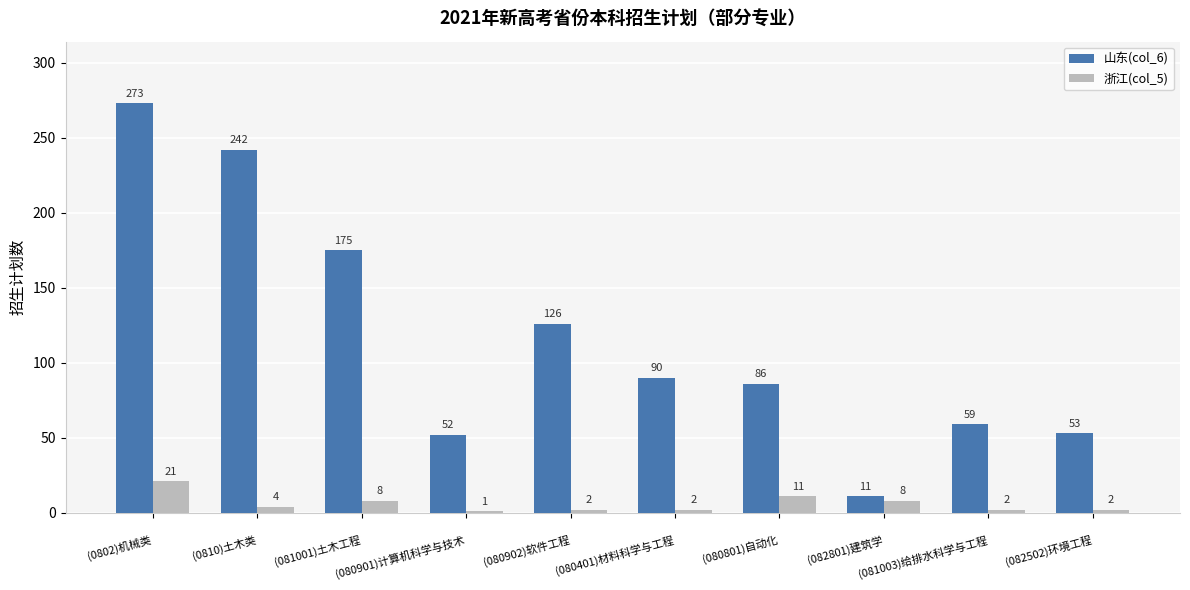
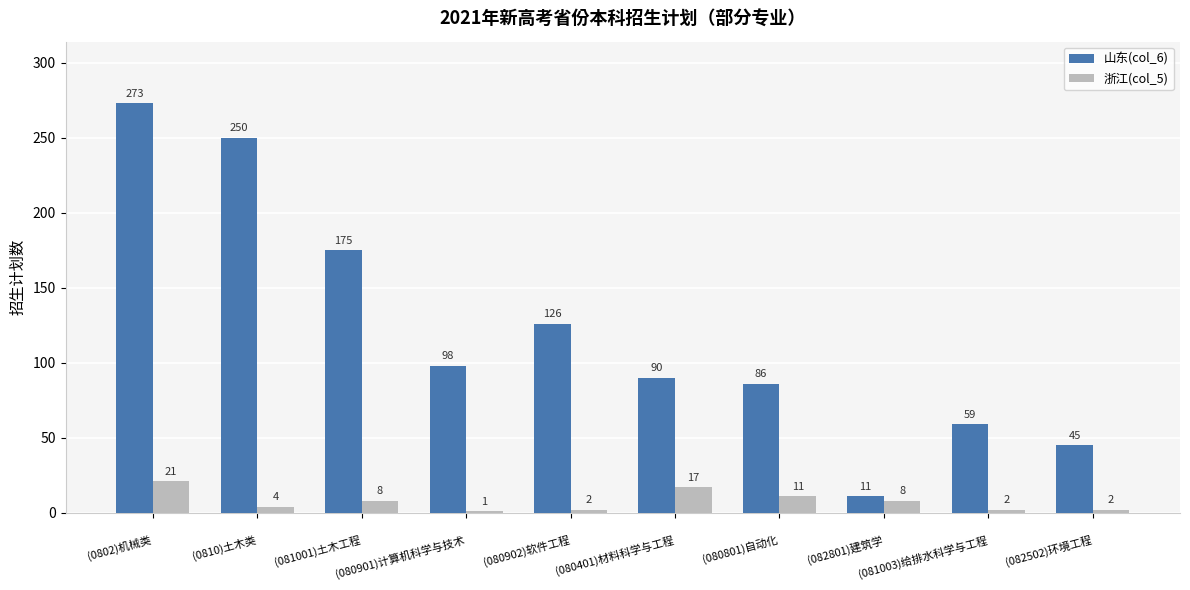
山东(col_6), (0810)土木类: 242 -> 250
山东(col_6), (080901)计算机科学与技术: 52 -> 98
浙江(col_5), (080401)材料科学与工程: 2 -> 17
山东(col_6), (082502)环境工程: 53 -> 45
